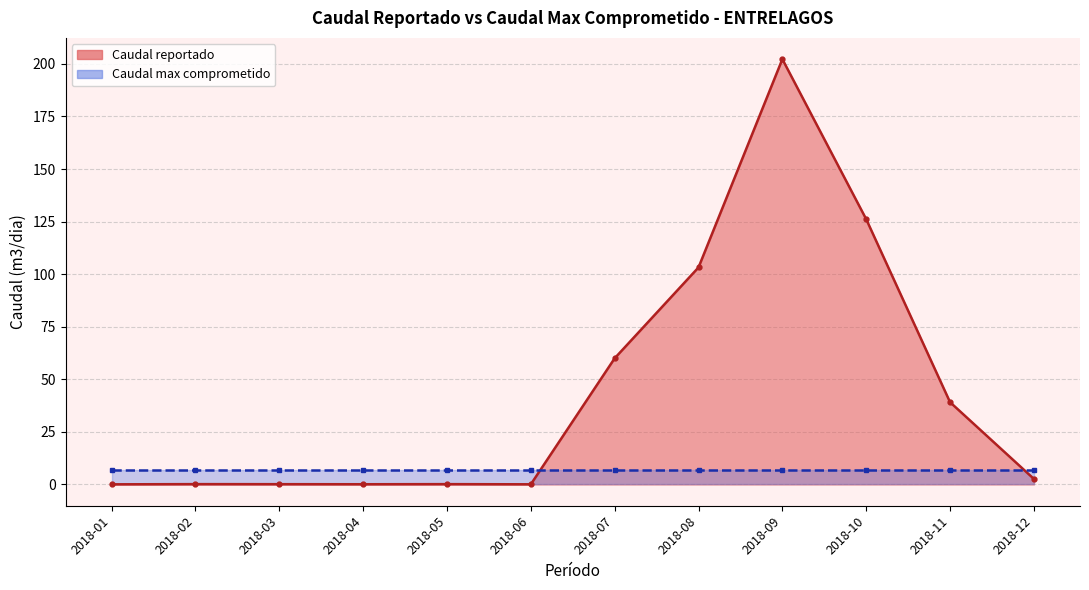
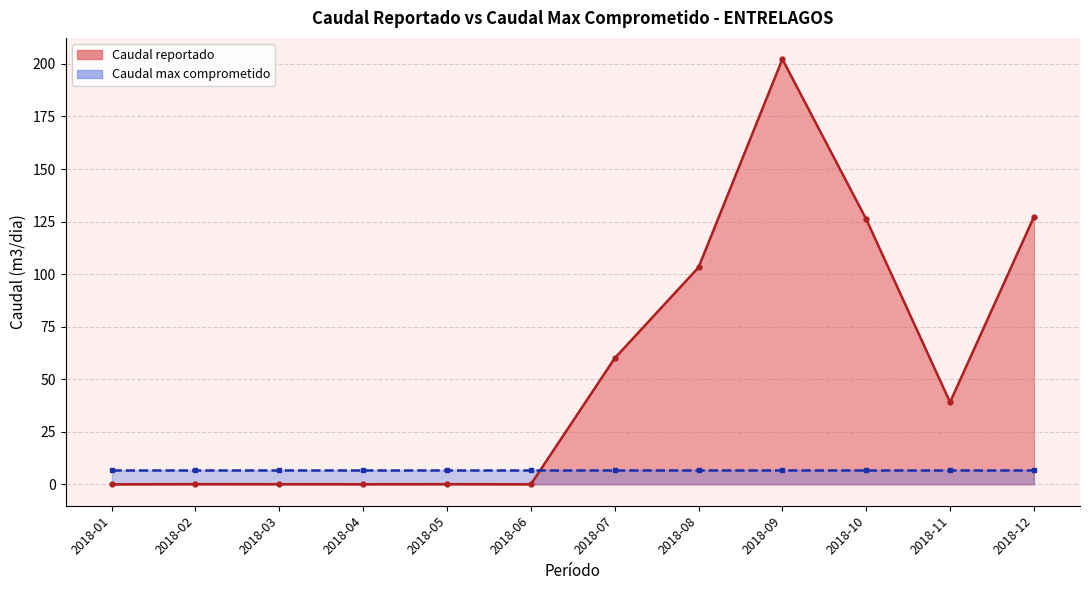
Caudal reportado, 2018-12: 3 -> 127
